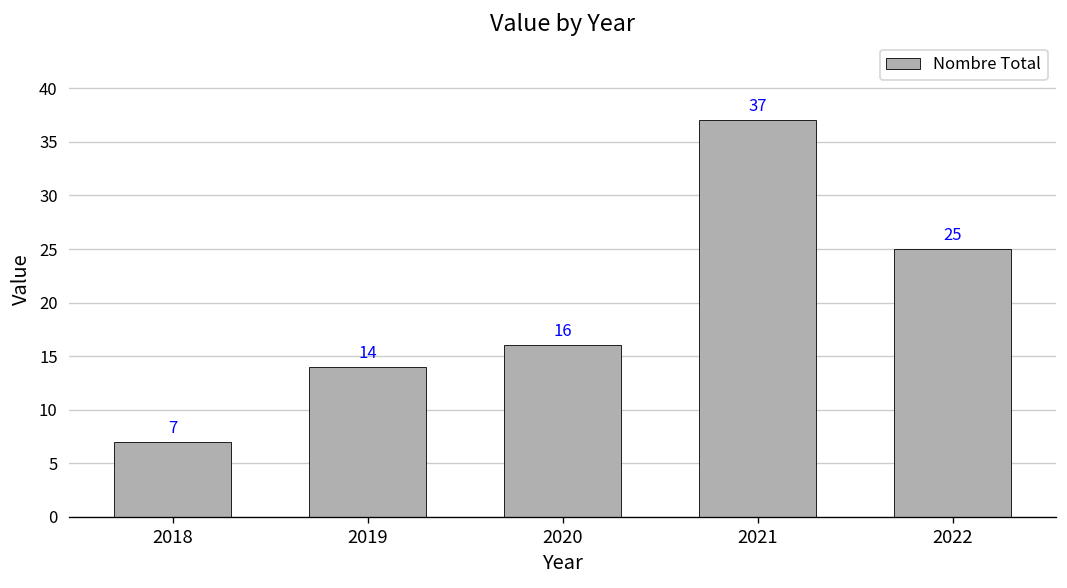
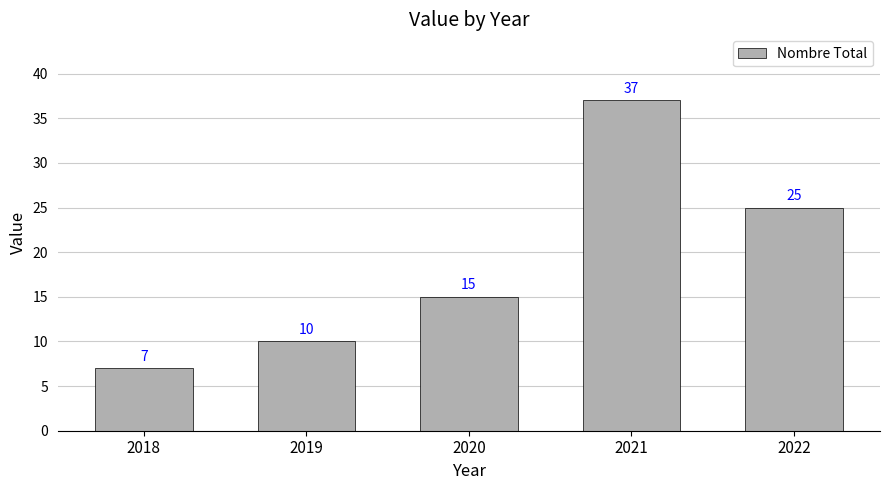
2019: 14 -> 10
2020: 16 -> 15
